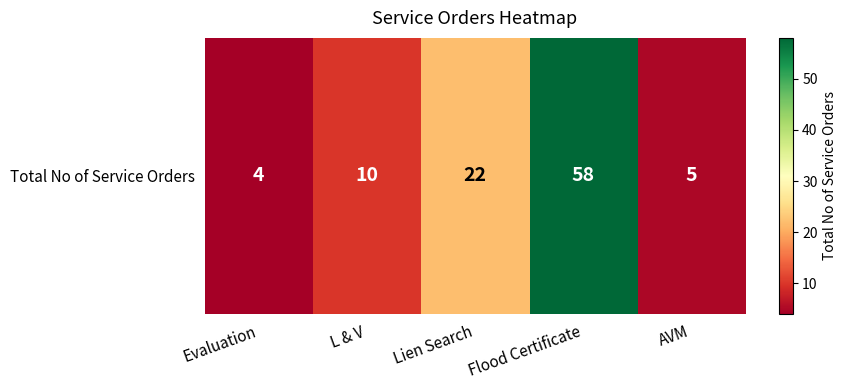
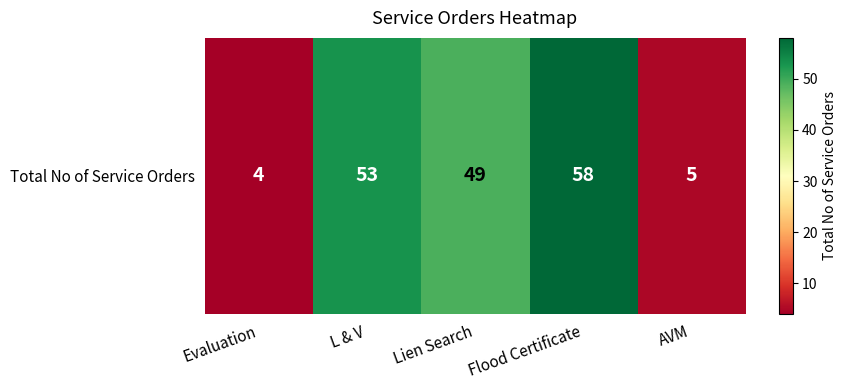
Total No of Service Orders, L & V: 10 -> 53
Total No of Service Orders, Lien Search: 22 -> 49
